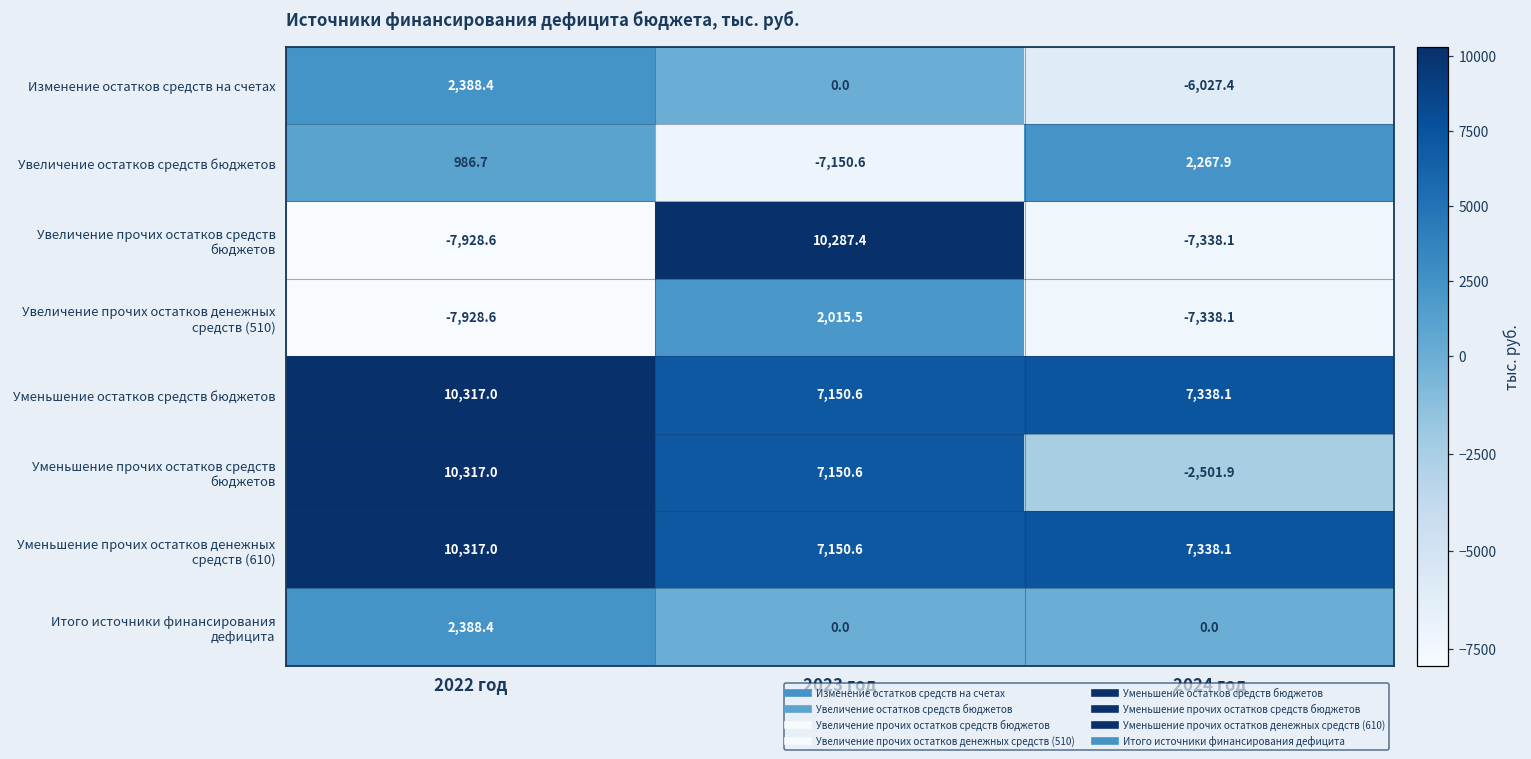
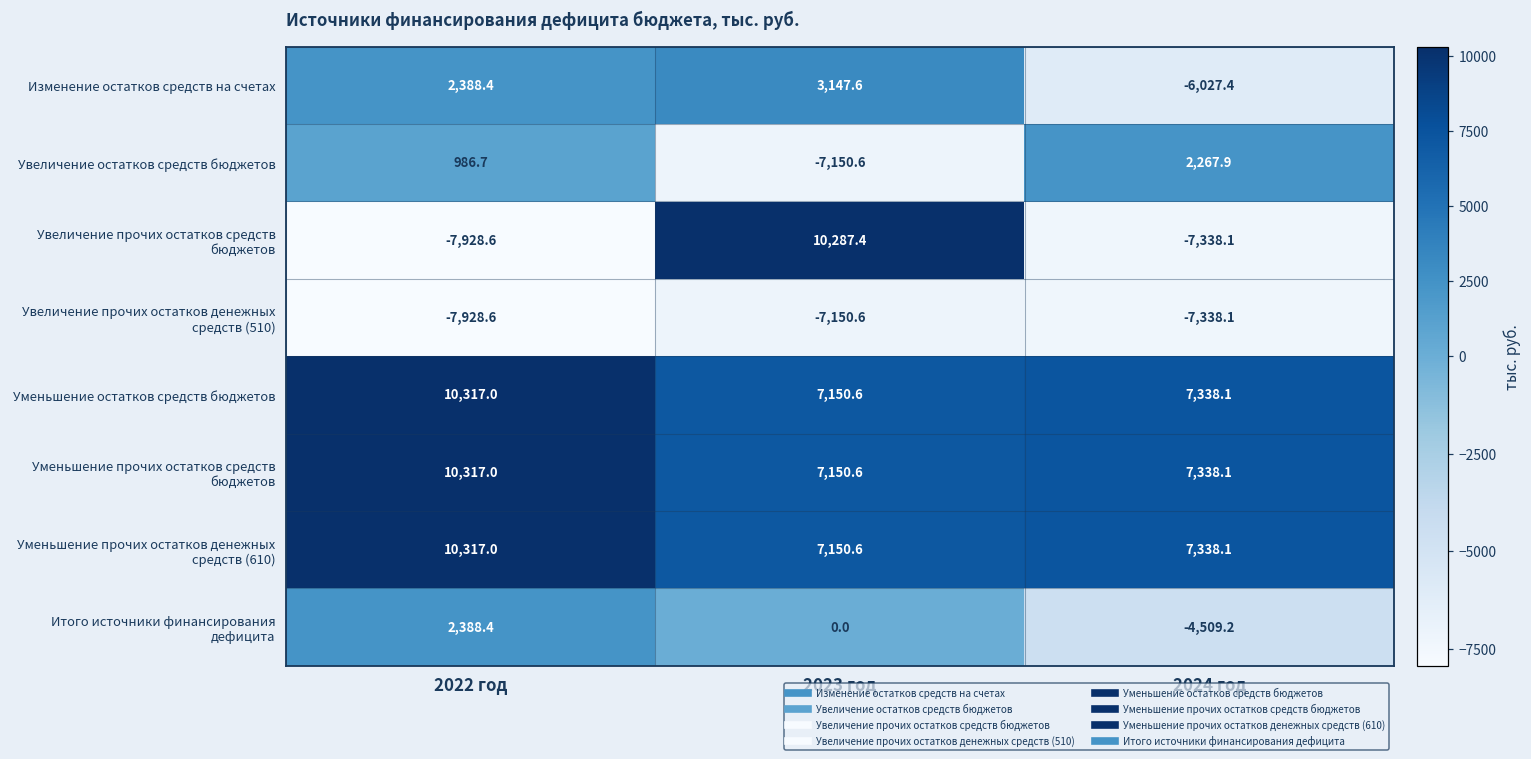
Изменение остатков средств на счетах, 2023 год: 0.0 -> 3,147.6
Увеличение прочих остатков денежных средств (510), 2023 год: 2,015.5 -> -7,150.6
Уменьшение прочих остатков средств бюджетов, 2024 год: -2,501.9 -> 7,338.1
Итого источники финансирования дефицита, 2024 год: 0.0 -> -4,509.2
